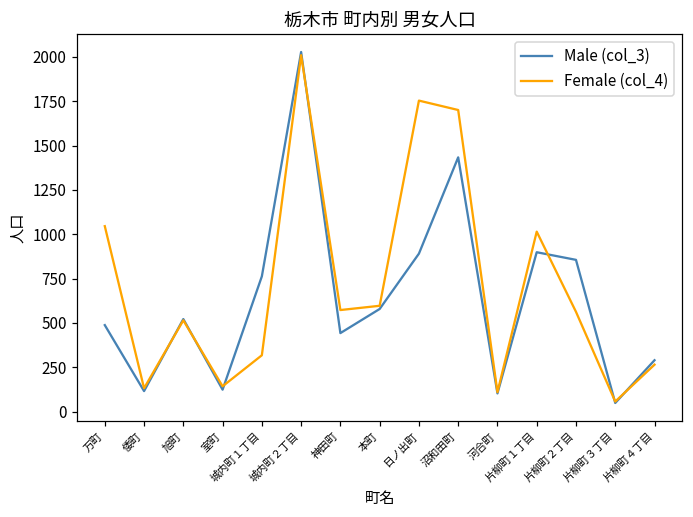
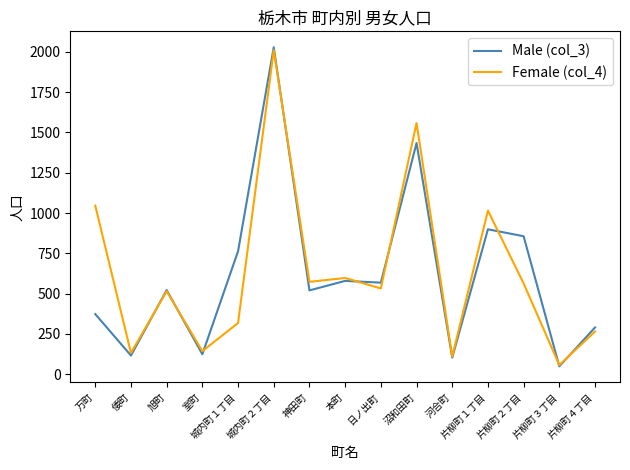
Male (col_3), 万町: 490 -> 370
Male (col_3), 神田町: 440 -> 520
Male (col_3), 日ノ出町: 890 -> 570
Female (col_4), 日ノ出町: 1750 -> 530
Female (col_4), 沼和田町: 1700 -> 1560
